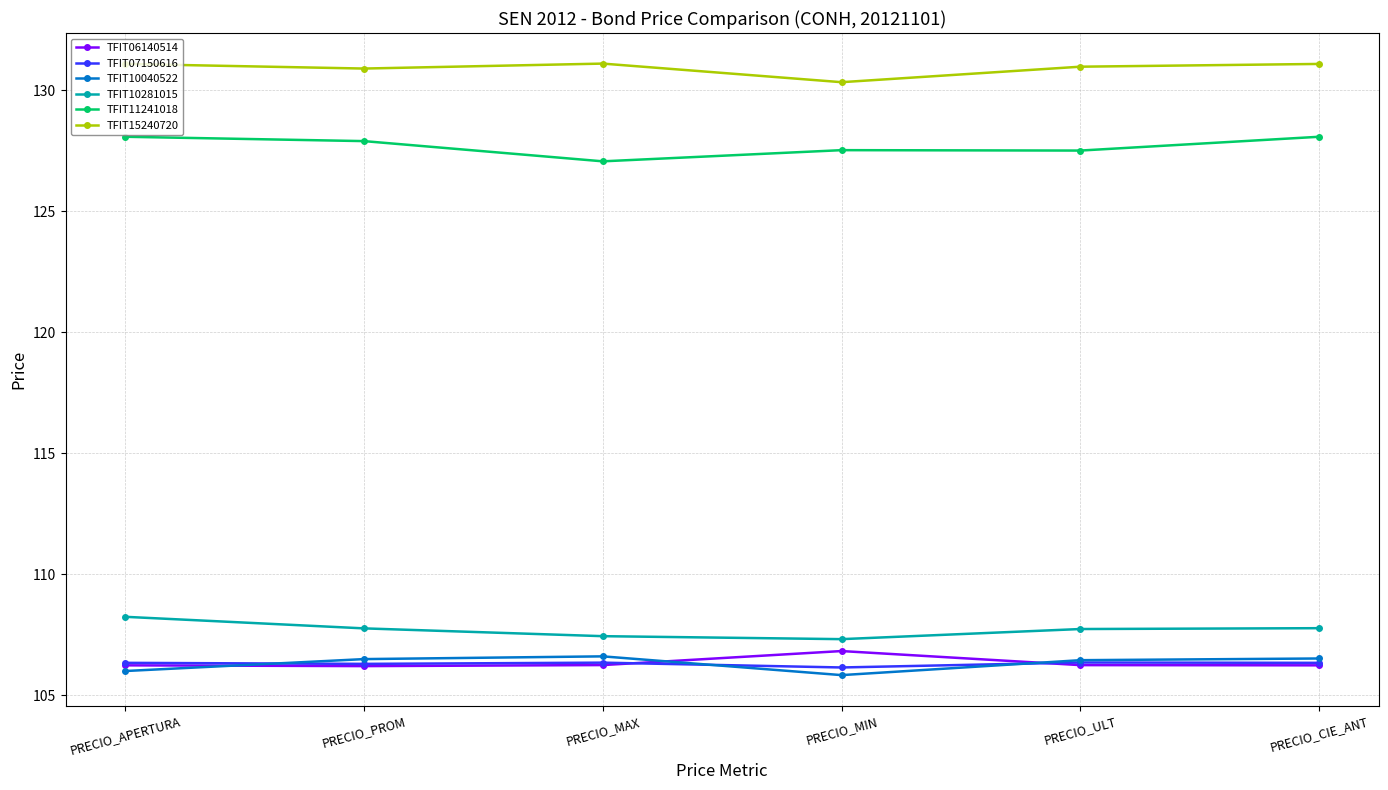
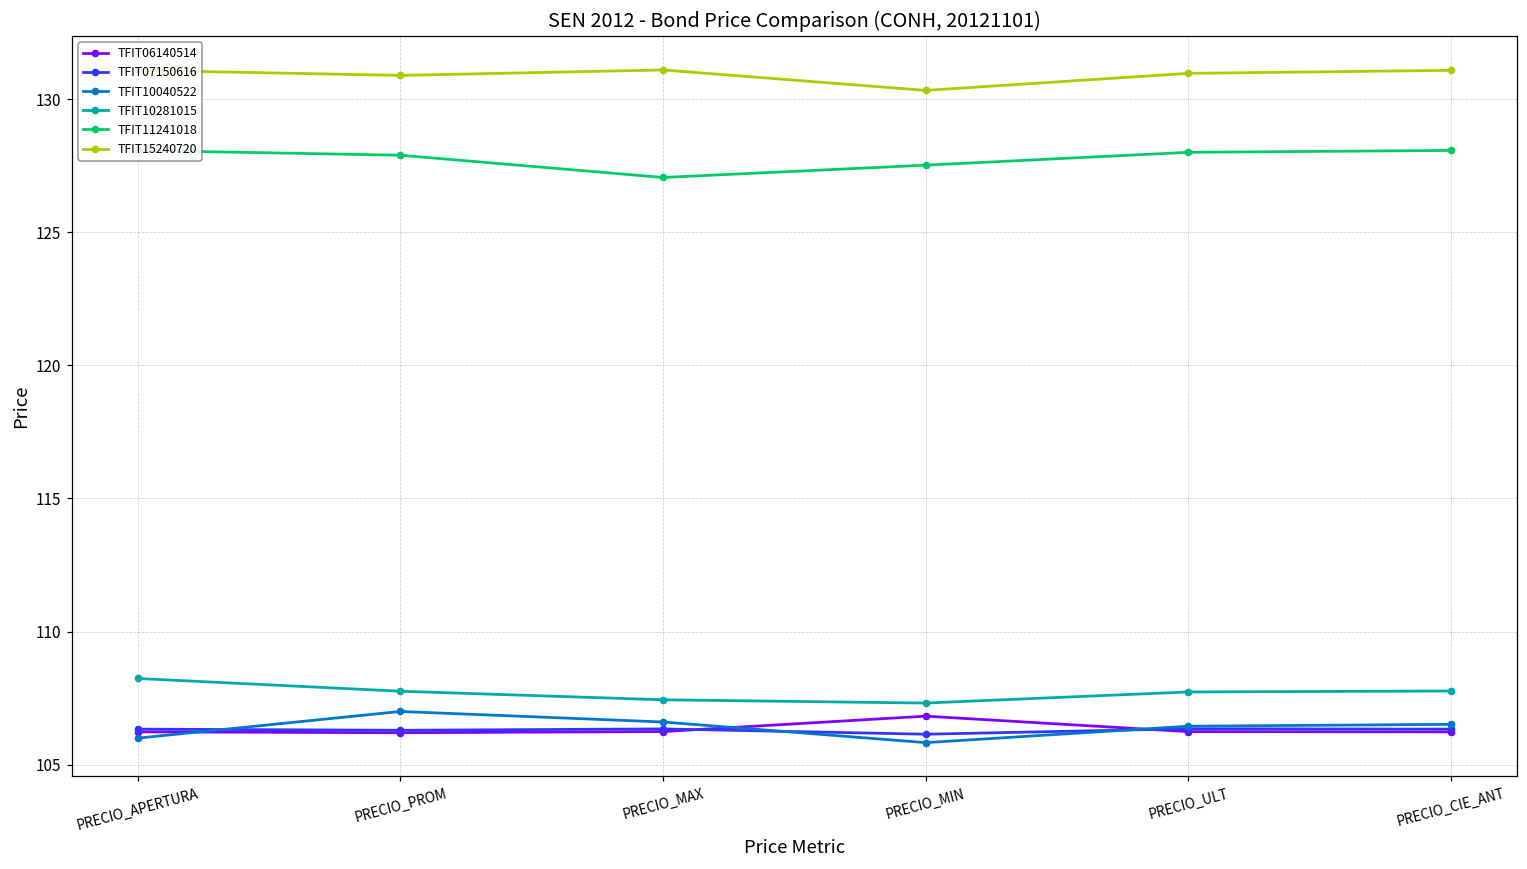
TFIT10040522, PRECIO_PROM: 106.5 -> 107.0
TFIT11241018, PRECIO_ULT: 127.5 -> 128.0
